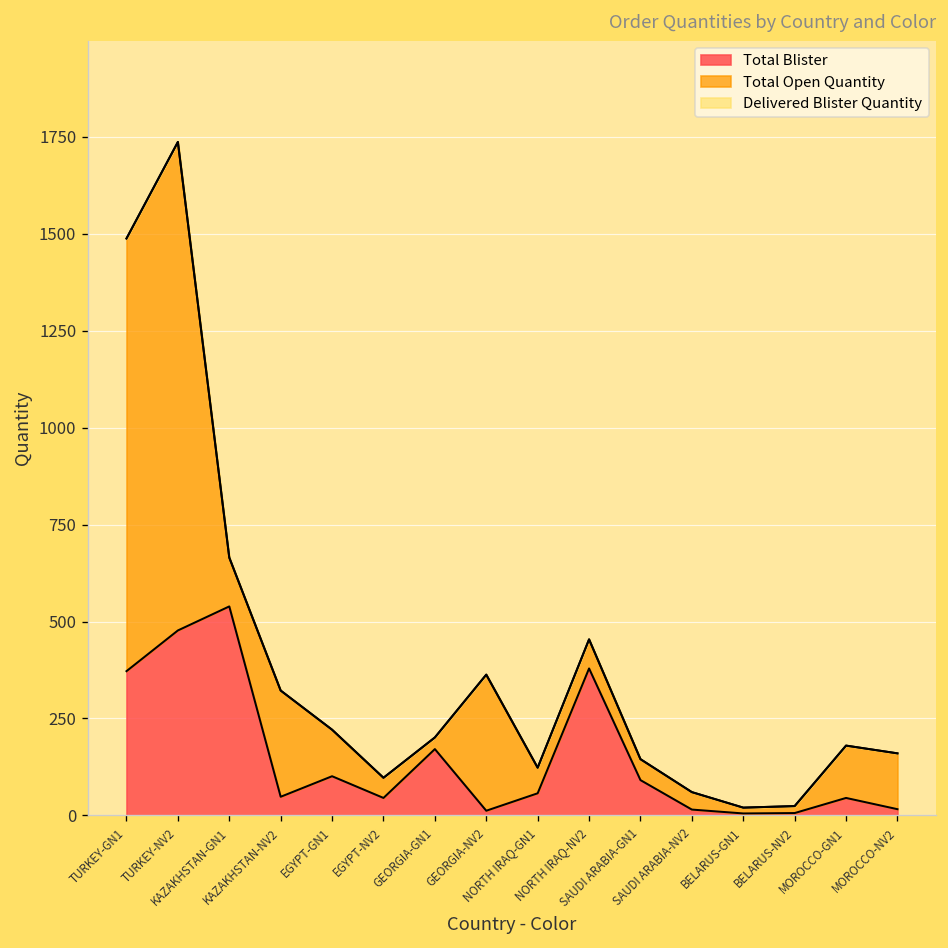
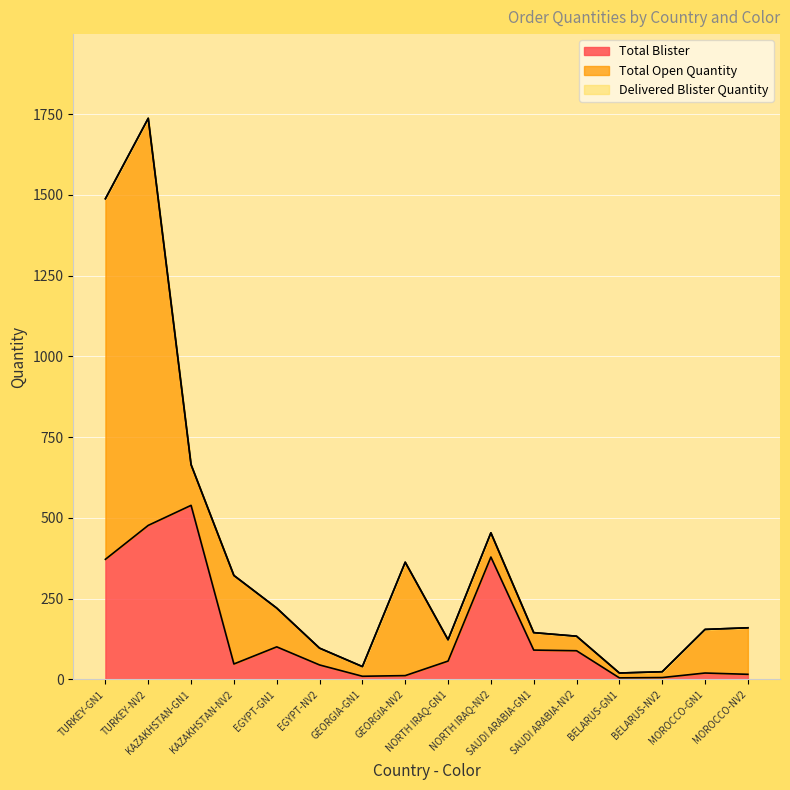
Total Blister, GEORGIA-GN1: 170 -> 10
Total Blister, SAUDI ARABIA-NV2: 20 -> 90
Total Blister, MOROCCO-GN1: 50 -> 20
